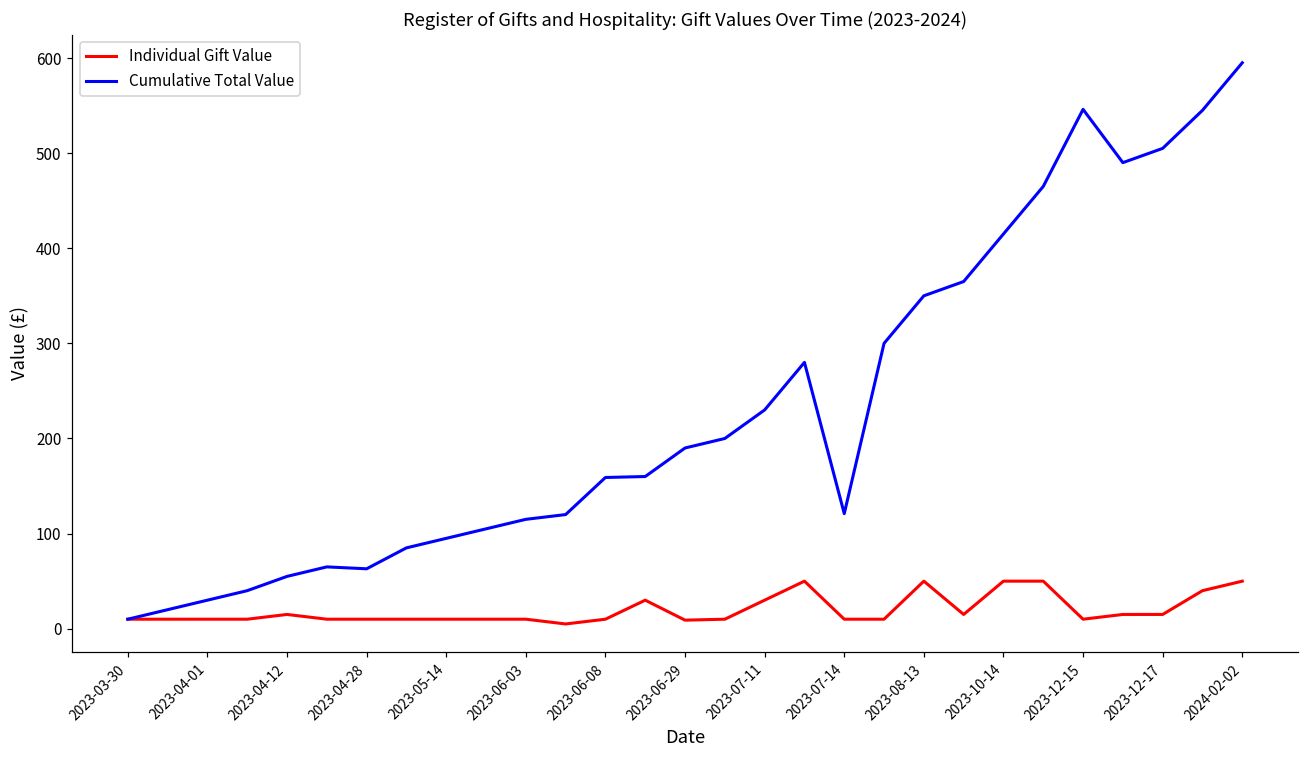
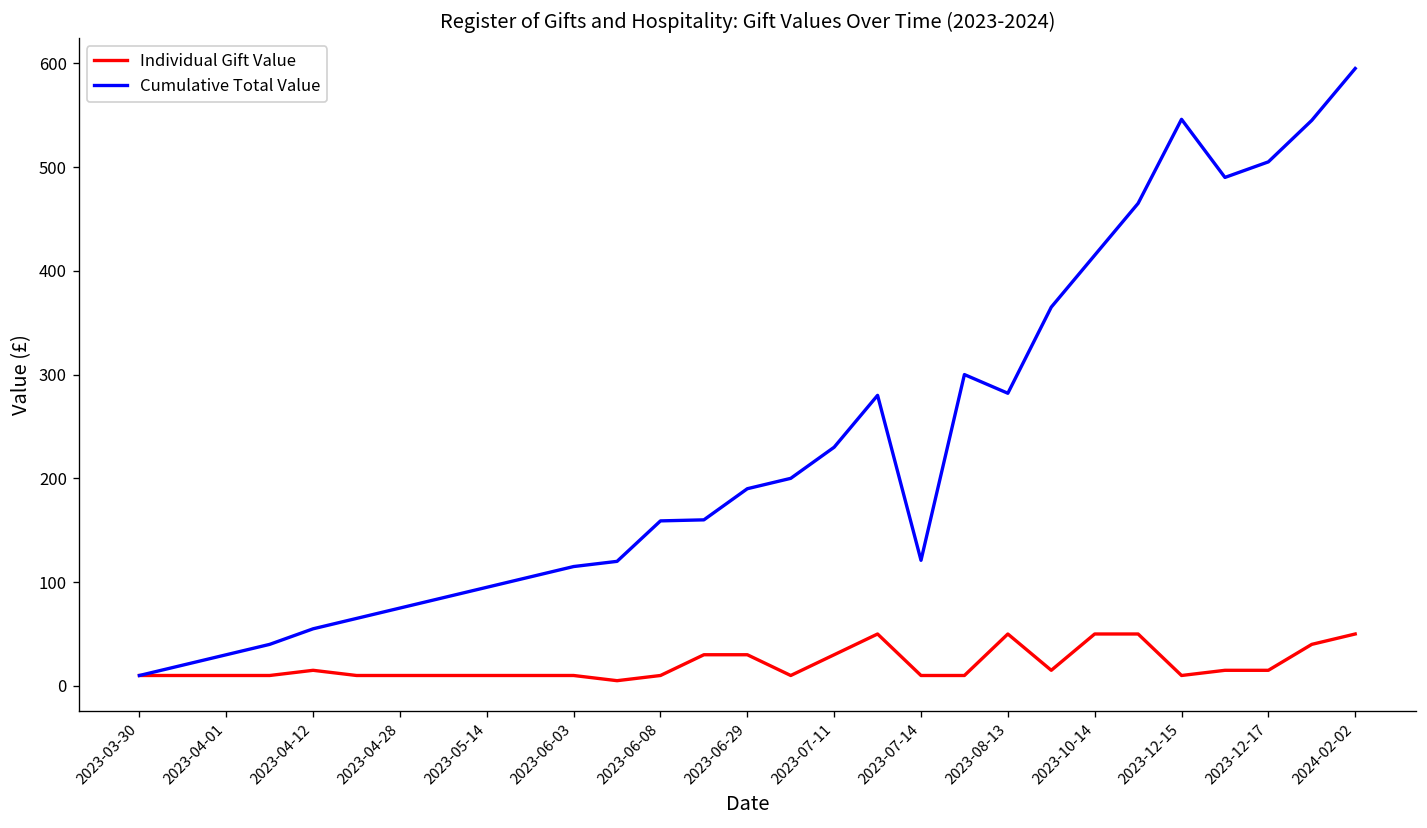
Cumulative Total Value, 2023-04-28: 60 -> 80
Individual Gift Value, 2023-06-29: 10 -> 30
Cumulative Total Value, 2023-08-13: 350 -> 280
